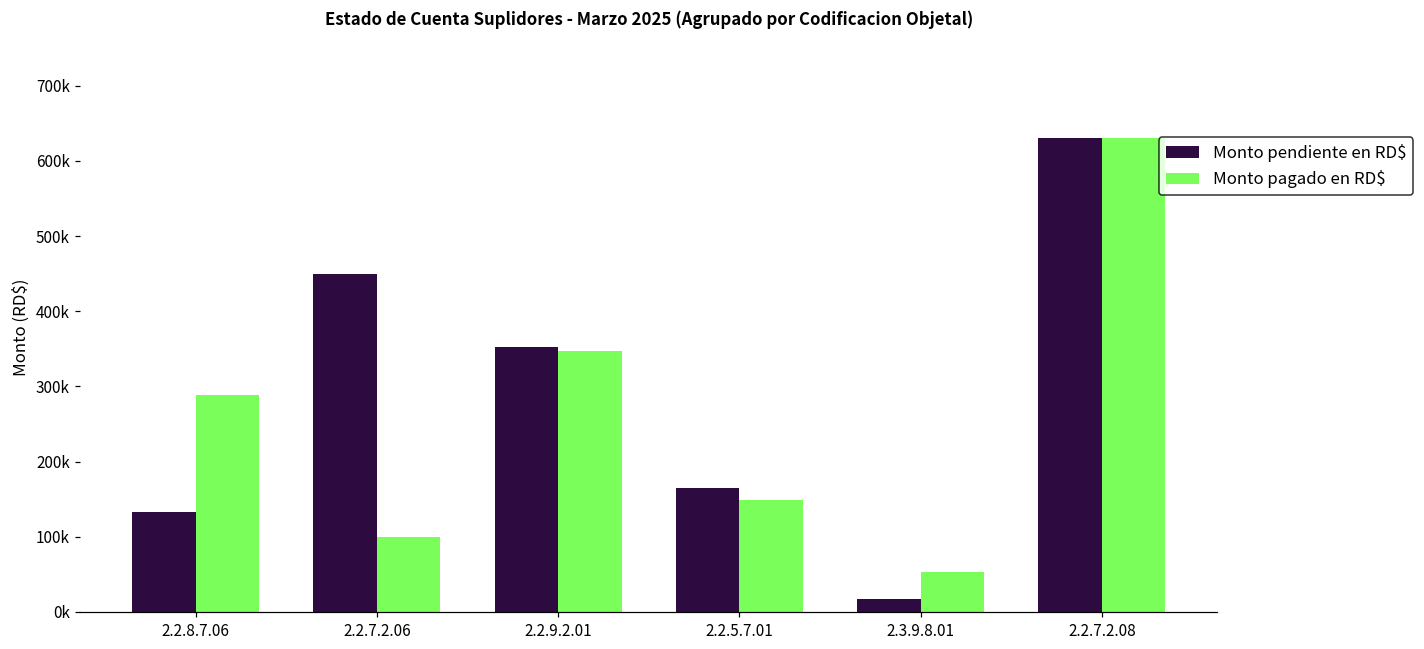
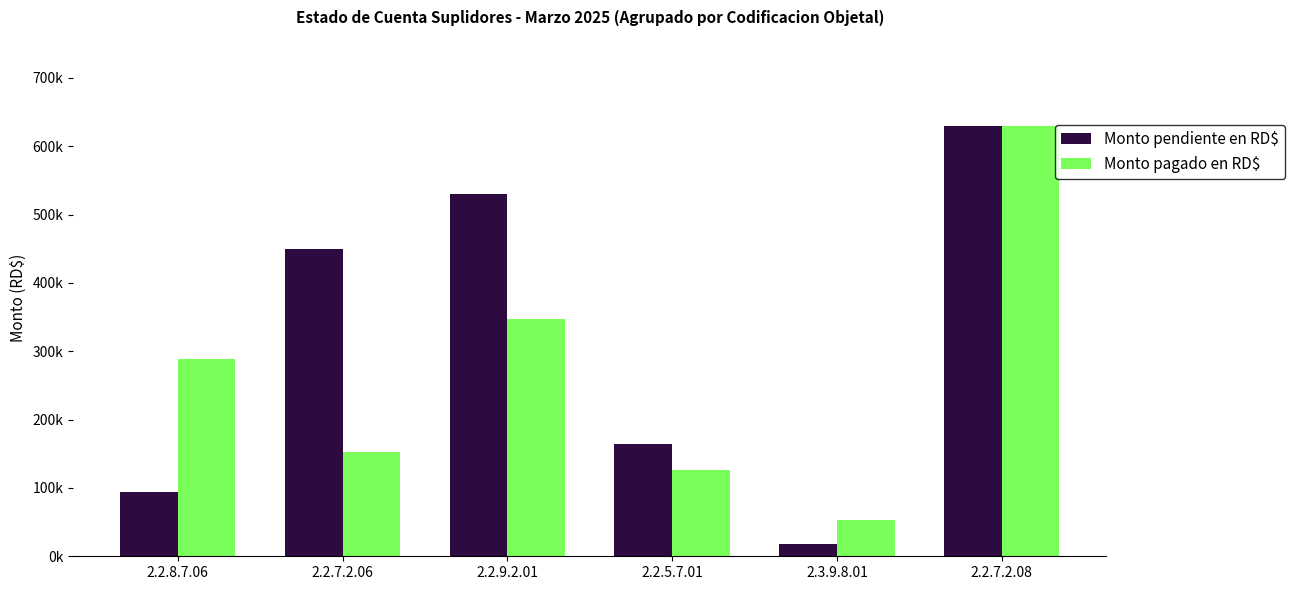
Monto pendiente en RD$, 2.2.8.7.06: 130000 -> 90000
Monto pagado en RD$, 2.2.7.2.06: 100000 -> 150000
Monto pendiente en RD$, 2.2.9.2.01: 350000 -> 530000
Monto pagado en RD$, 2.2.5.7.01: 150000 -> 130000
